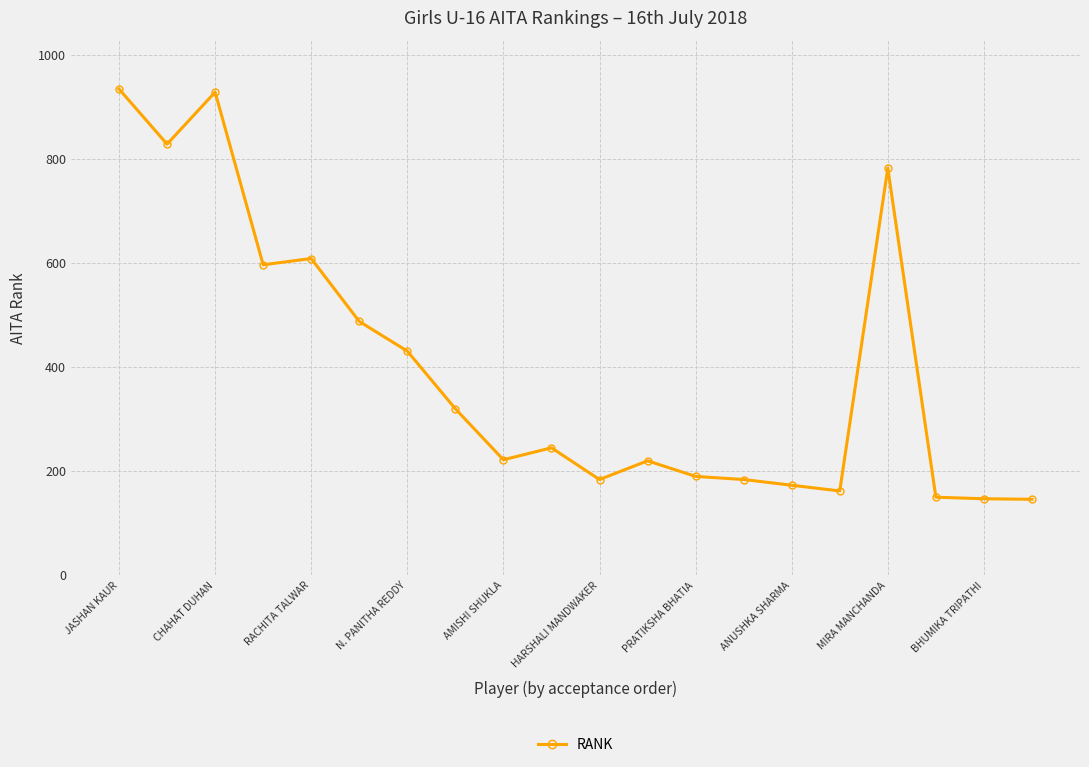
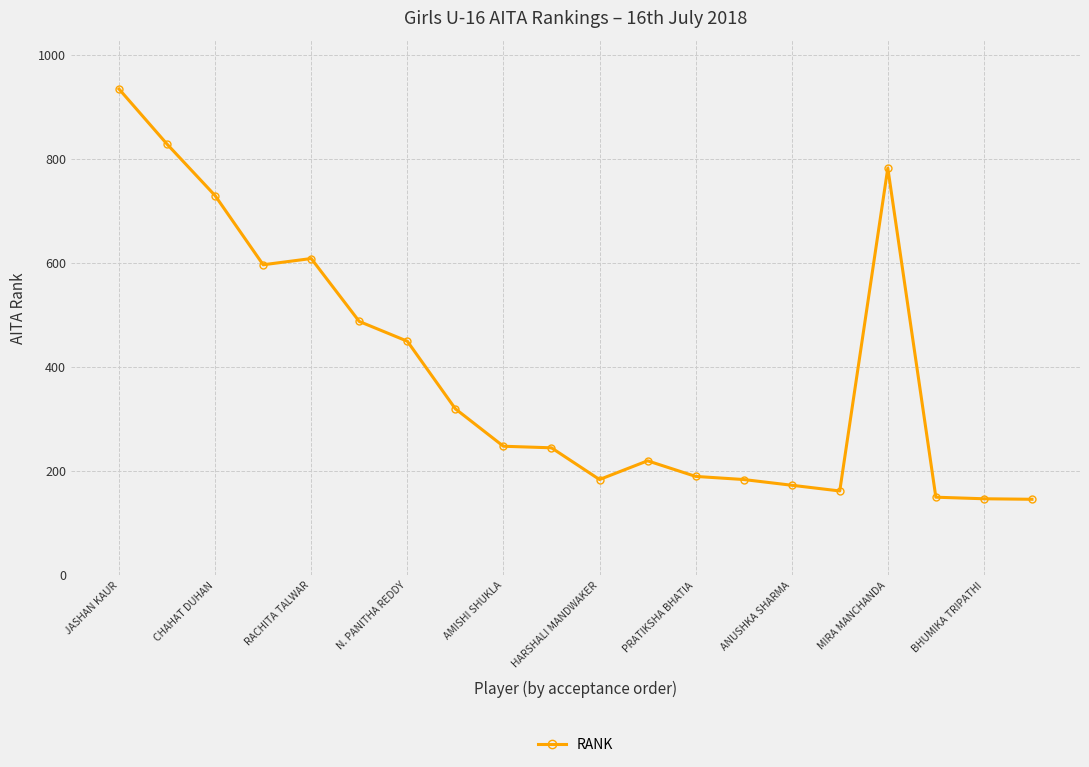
CHAHAT DUHAN: 930 -> 730
N. PANITHA REDDY: 430 -> 450
AMISHI SHUKLA: 220 -> 250
